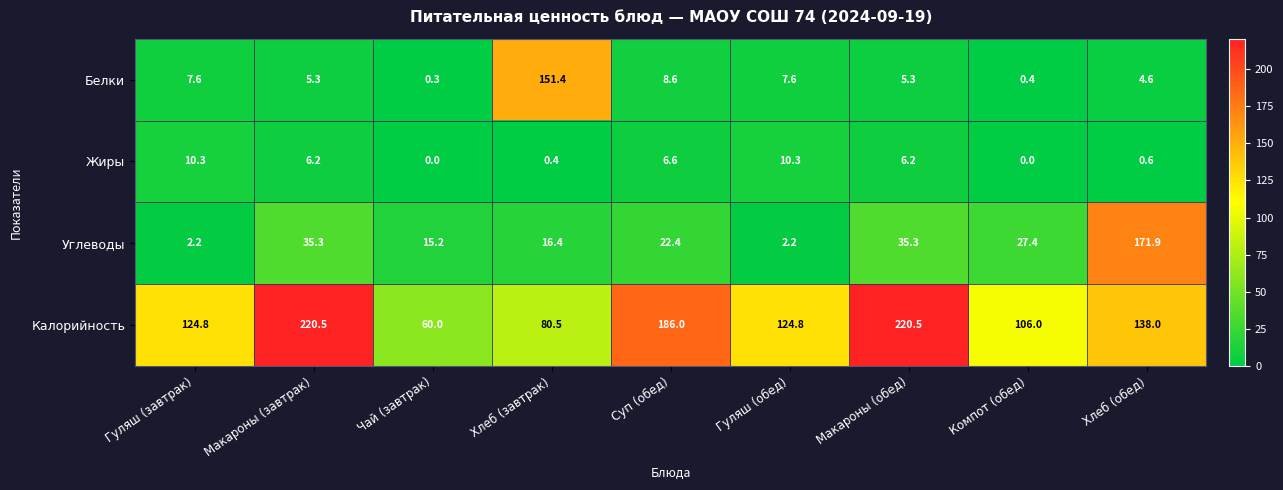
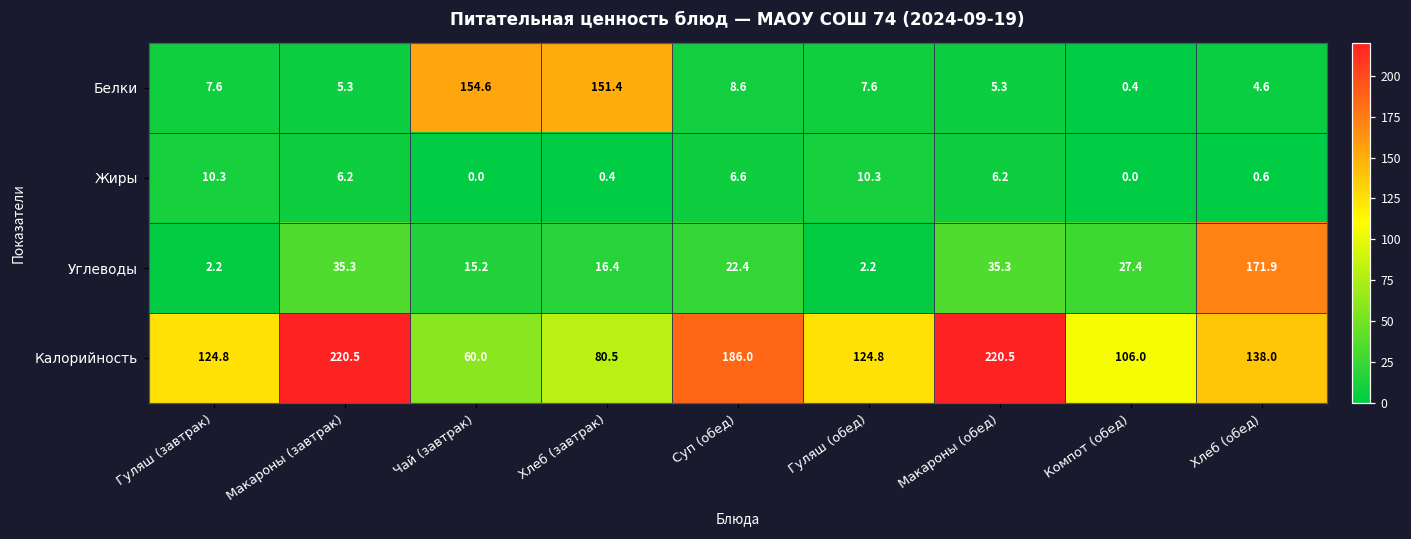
Белки, Чай (завтрак): 0.3 -> 154.6
